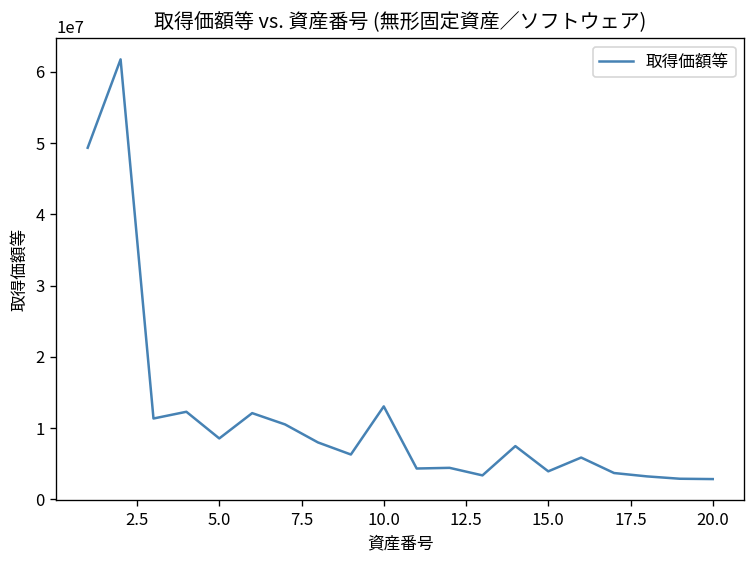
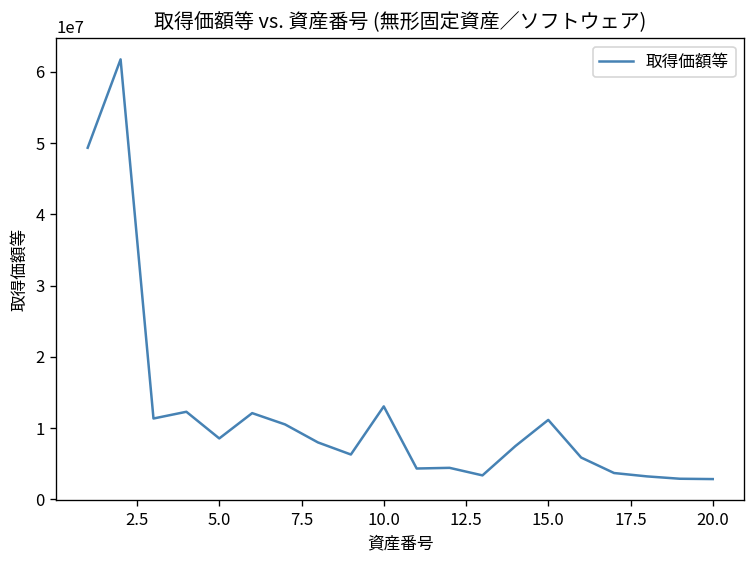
15.0: 4000000 -> 11000000
